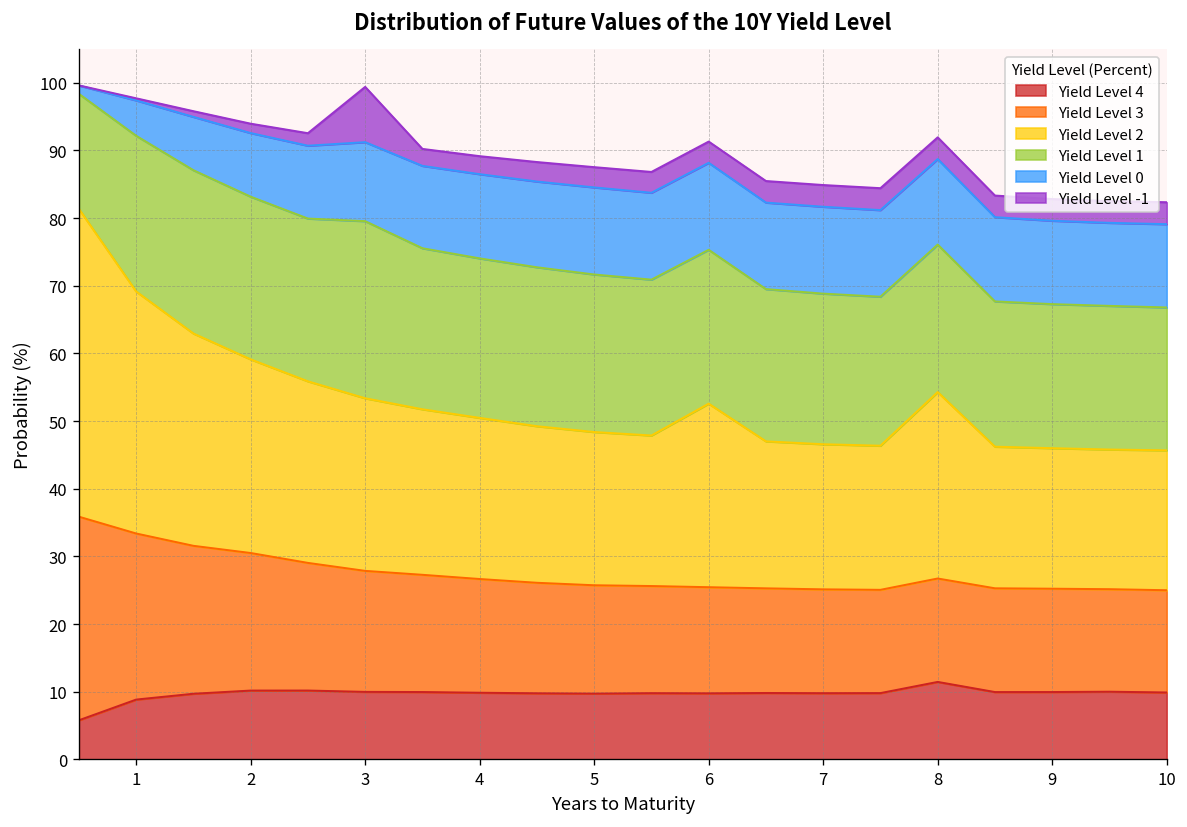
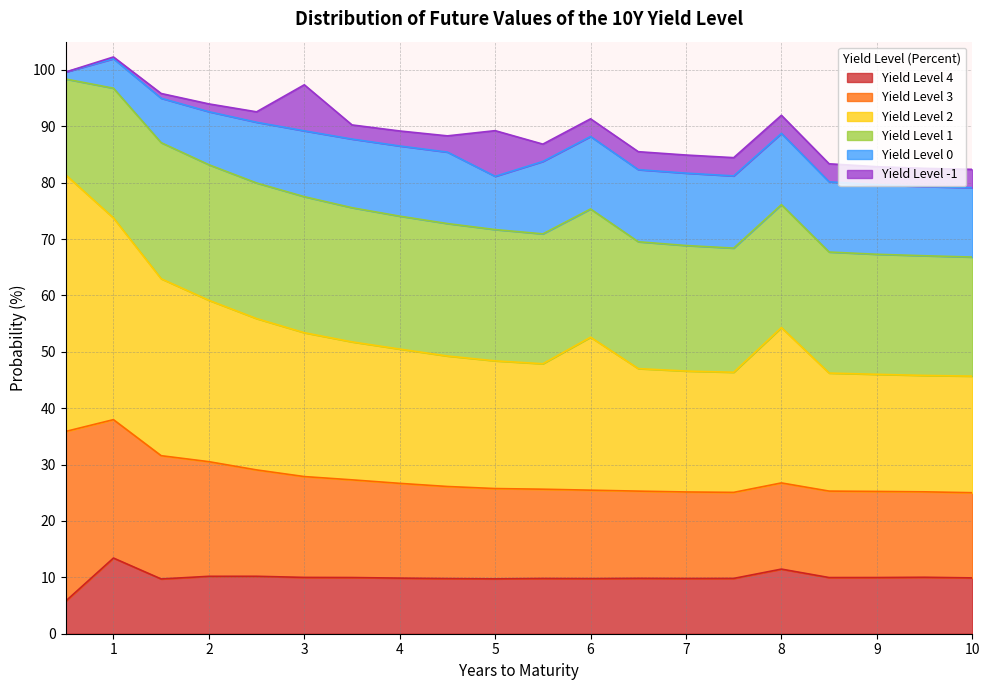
Yield Level 4, 1: 9 -> 13
Yield Level 1, 3: 26 -> 24
Yield Level 0, 5: 13 -> 9
Yield Level -1, 5: 3 -> 8
